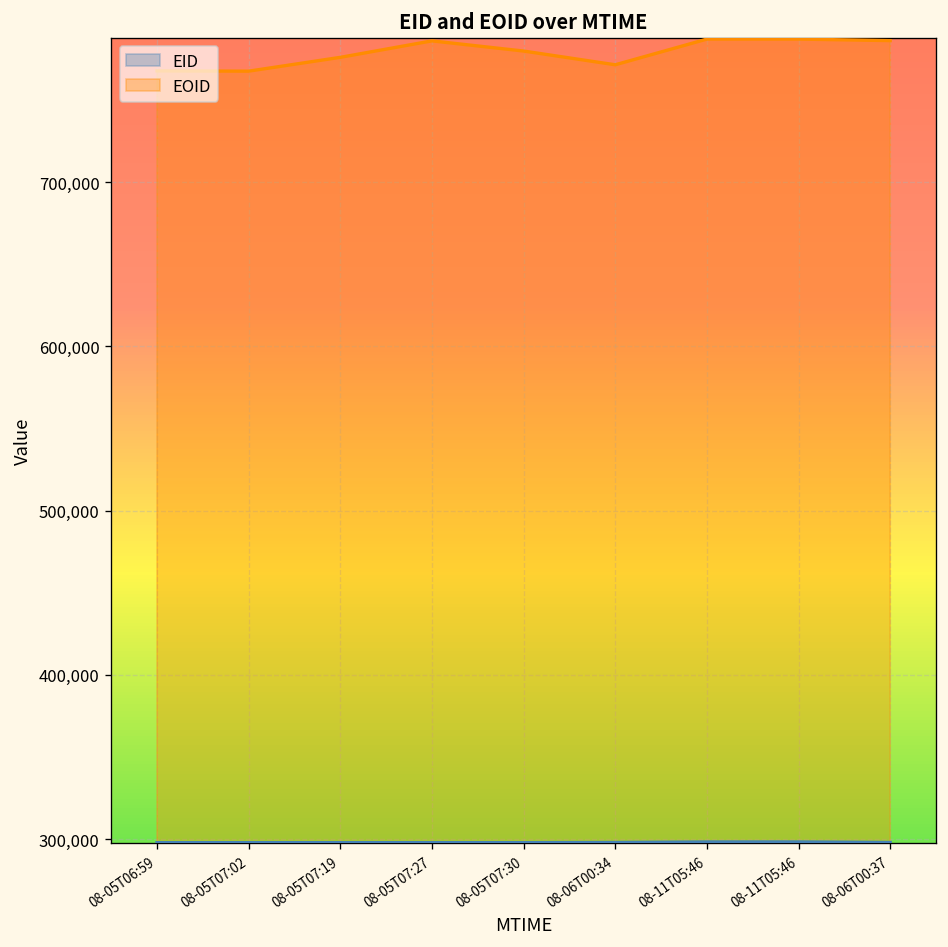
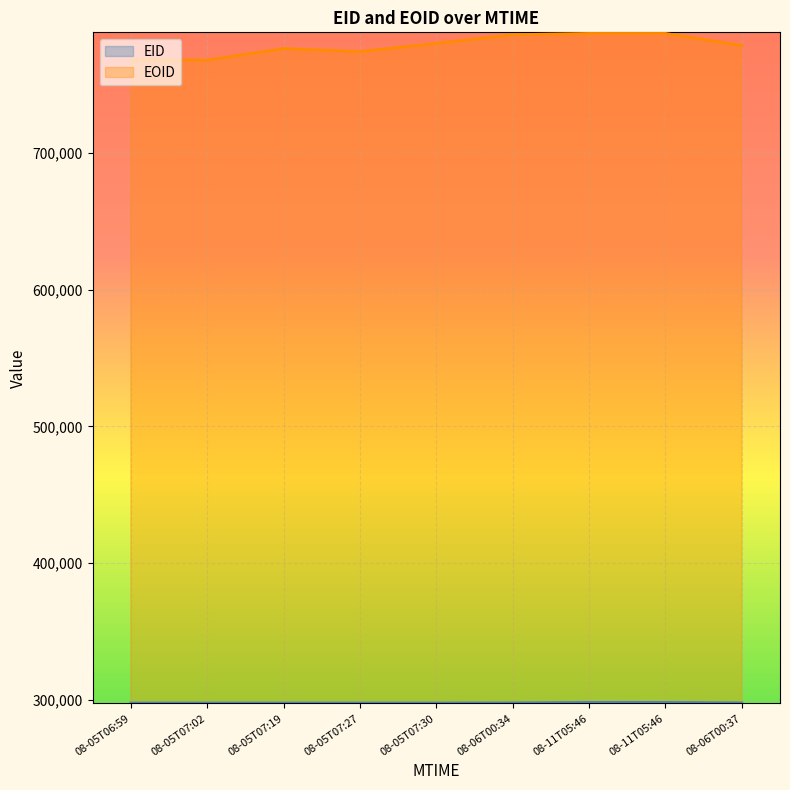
EOID, 08-05T07:27: 786,000 -> 774,000
EOID, 08-06T00:34: 772,000 -> 786,000
EOID, 08-06T00:37: 786,000 -> 778,000
